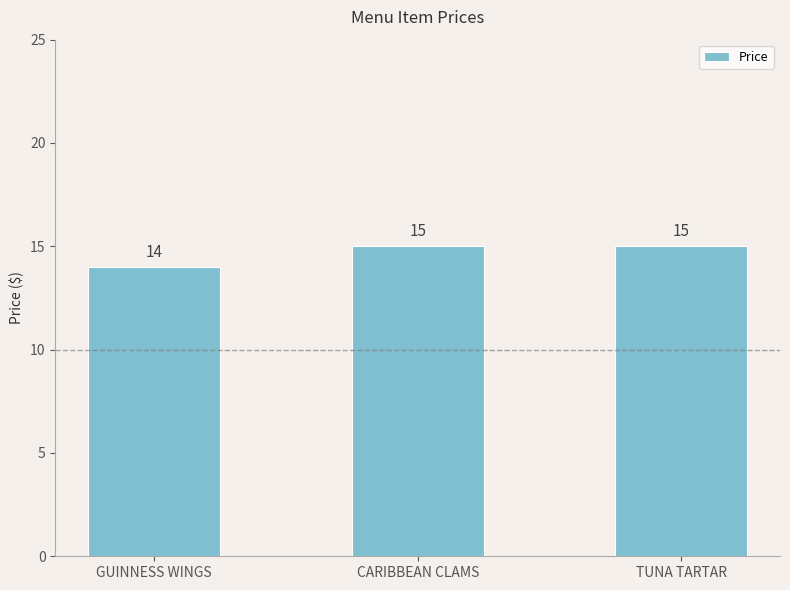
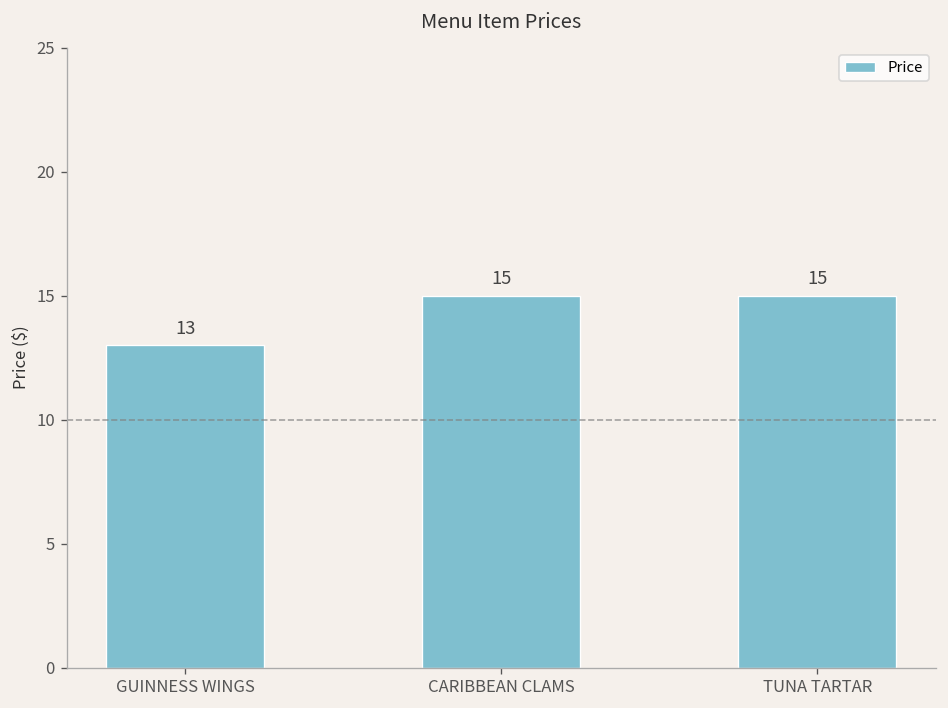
GUINNESS WINGS: 14 -> 13
